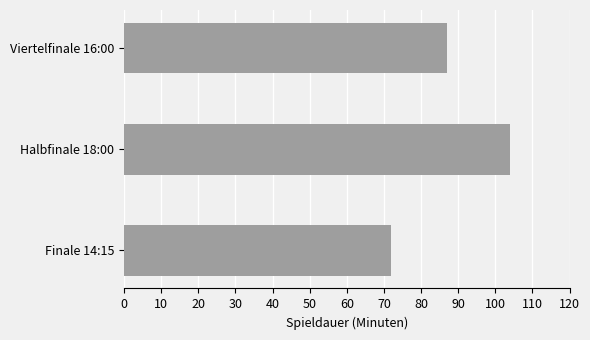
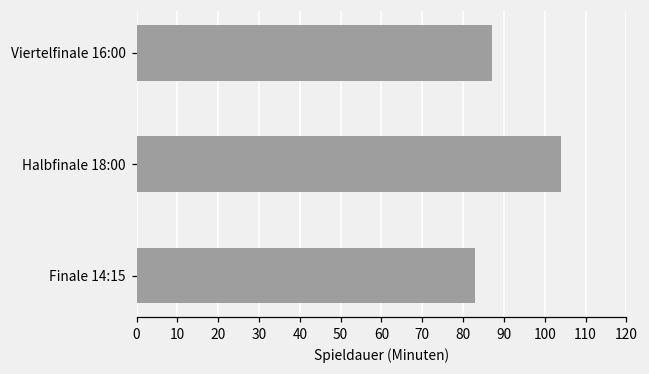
Finale 14:15: 72 -> 83
